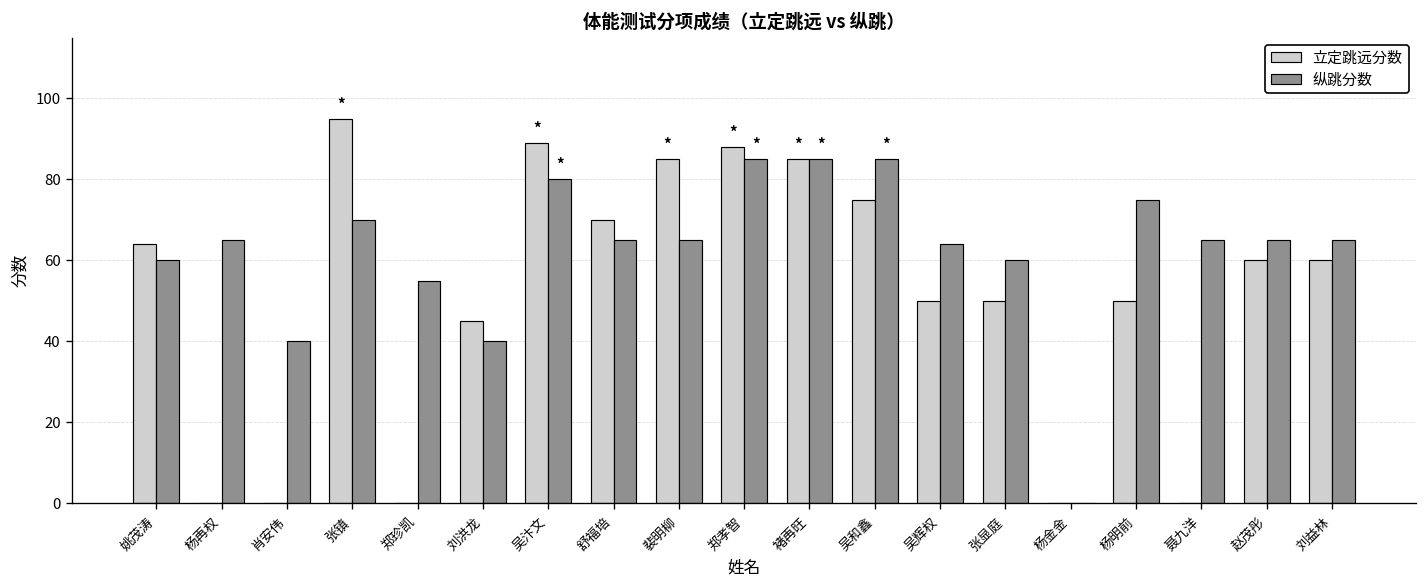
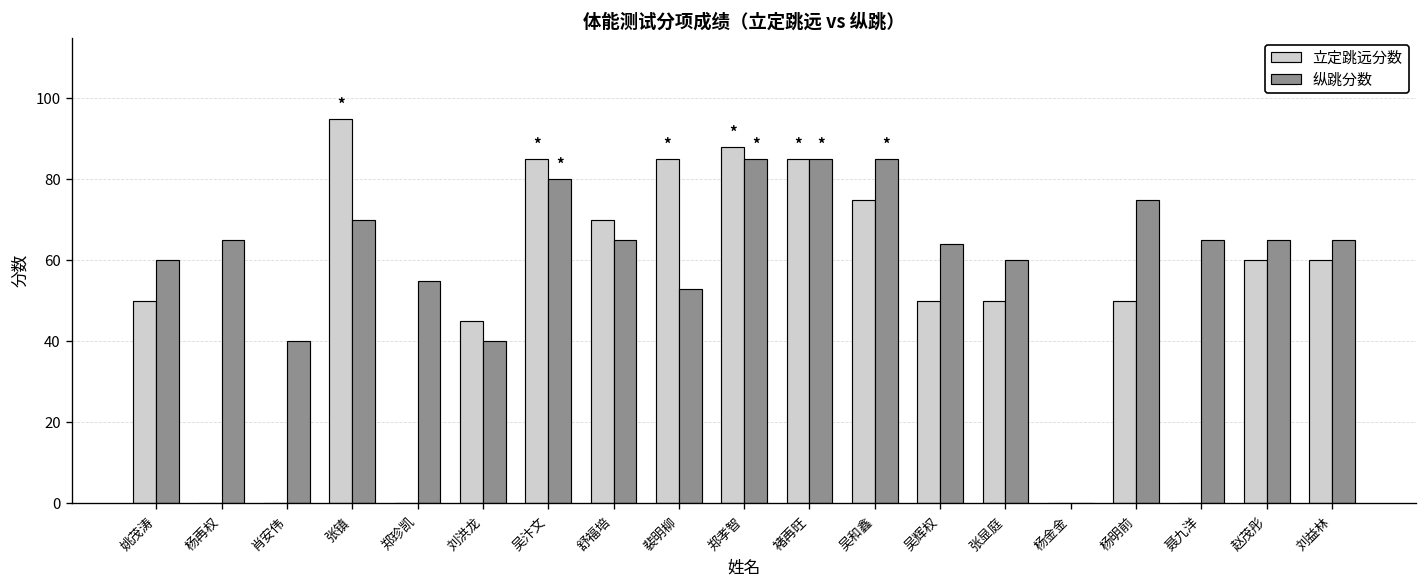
立定跳远分数, 姚茂涛: 64 -> 50
立定跳远分数, 吴汴文: 89 -> 85
纵跳分数, 裴明柳: 65 -> 53
